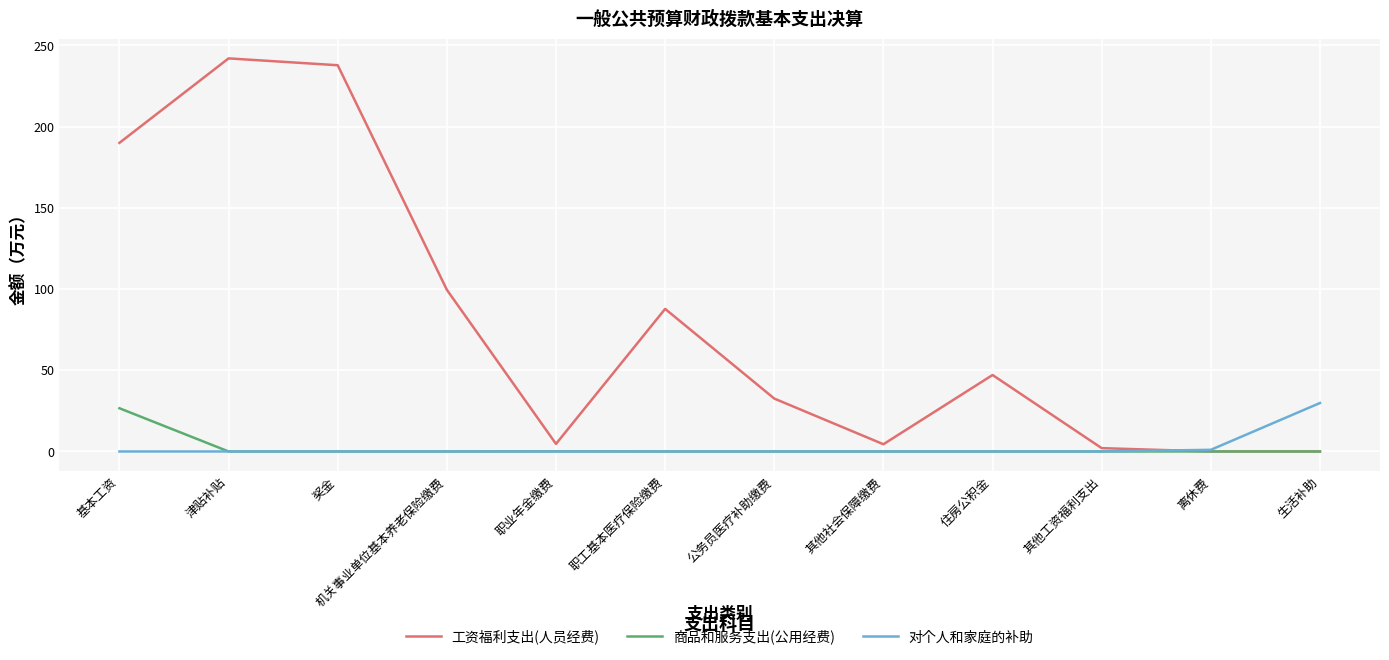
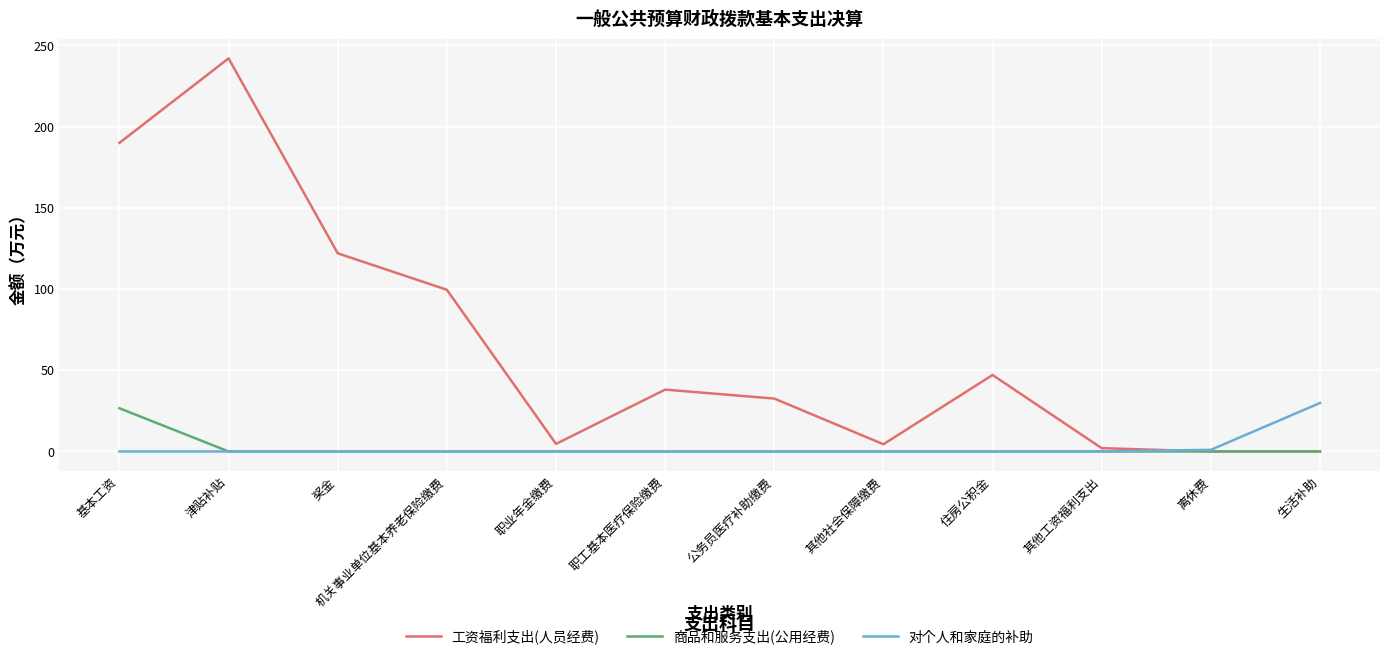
工资福利支出(人员经费), 奖金: 238 -> 122
工资福利支出(人员经费), 职工基本医疗保险缴费: 88 -> 38
